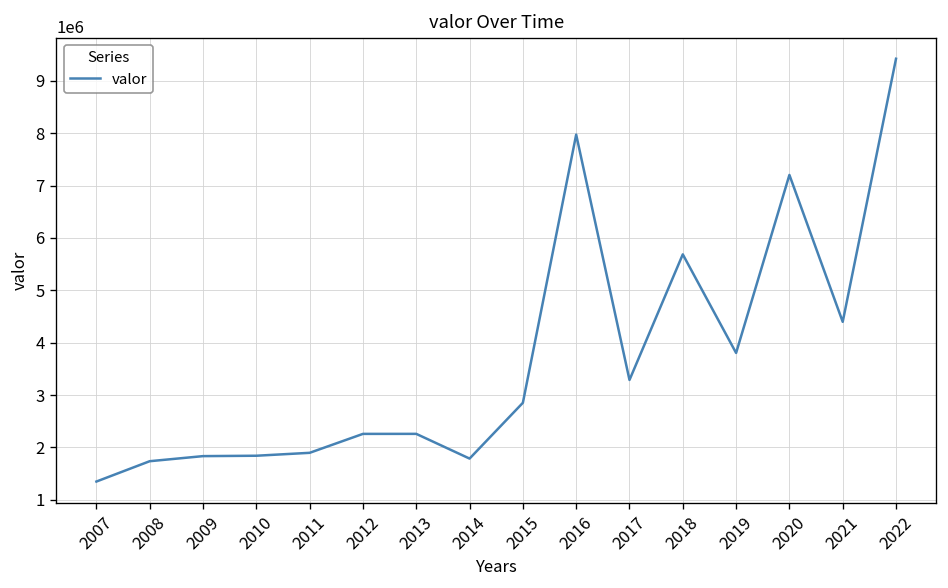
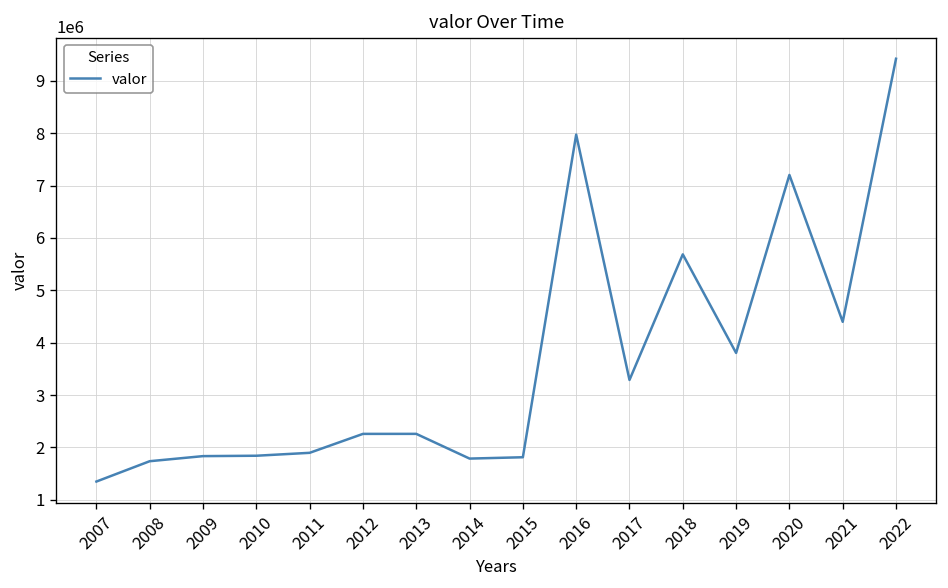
2015: 2900000 -> 1800000
